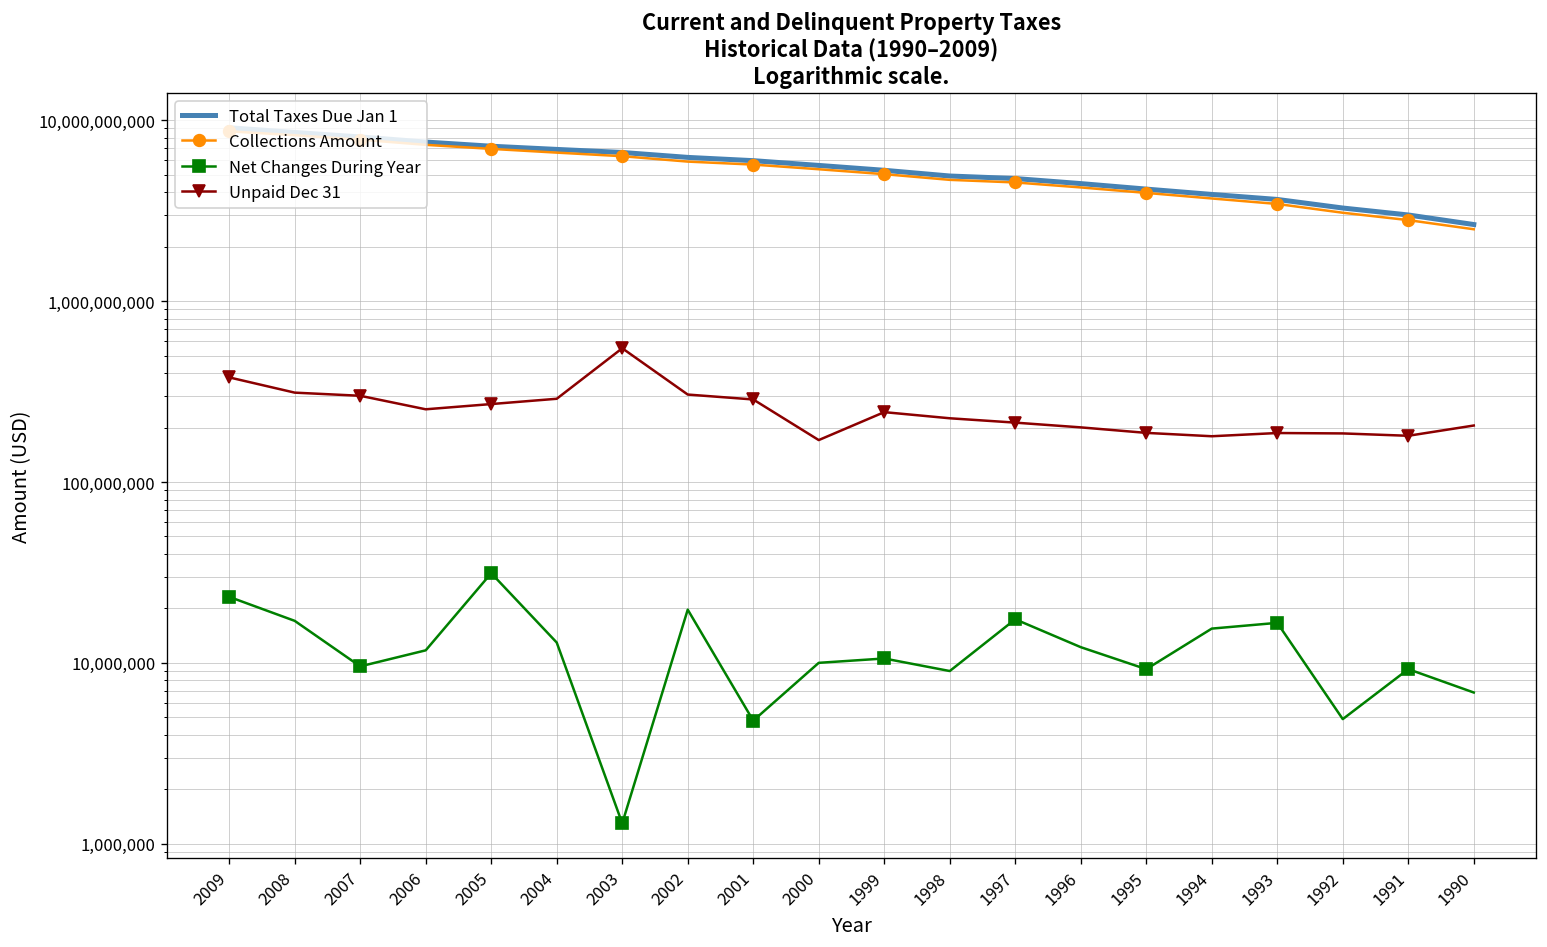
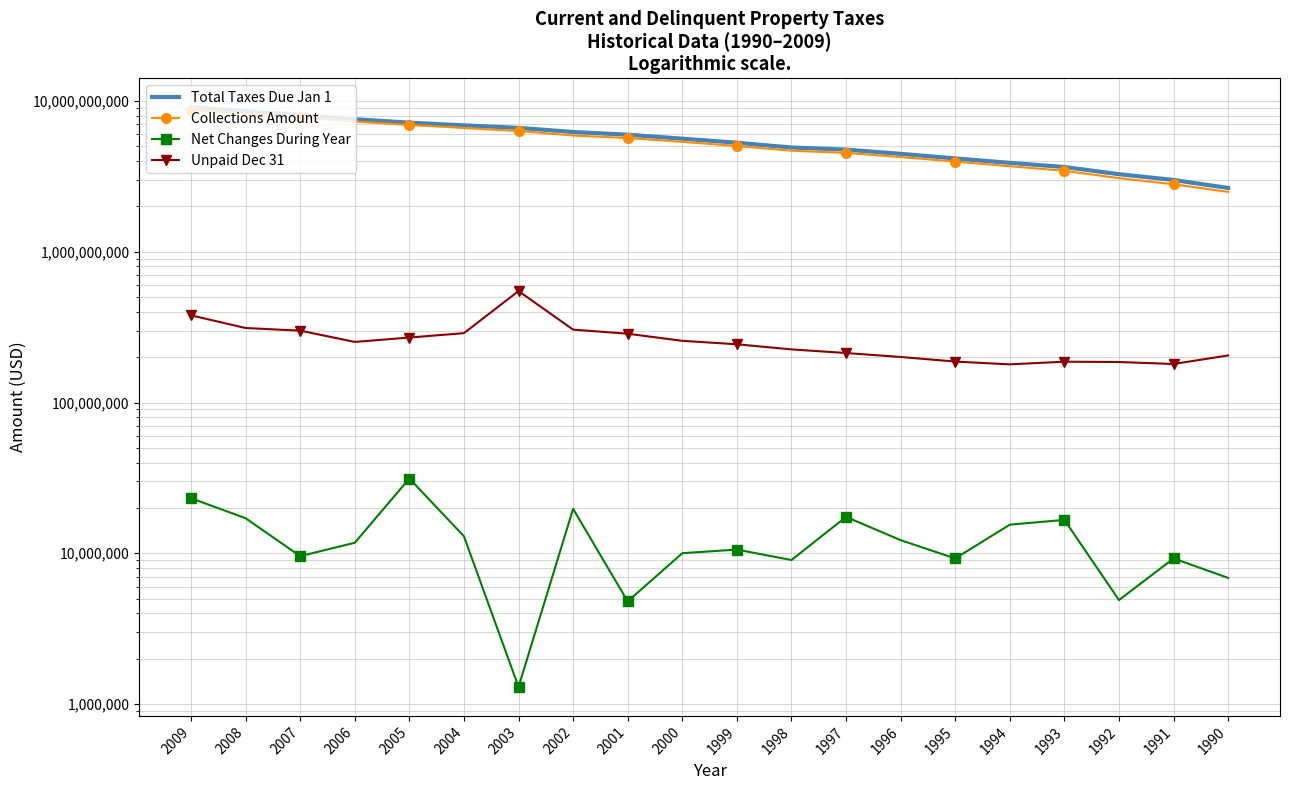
Unpaid Dec 31, 2000: 170,000,000 -> 260,000,000
